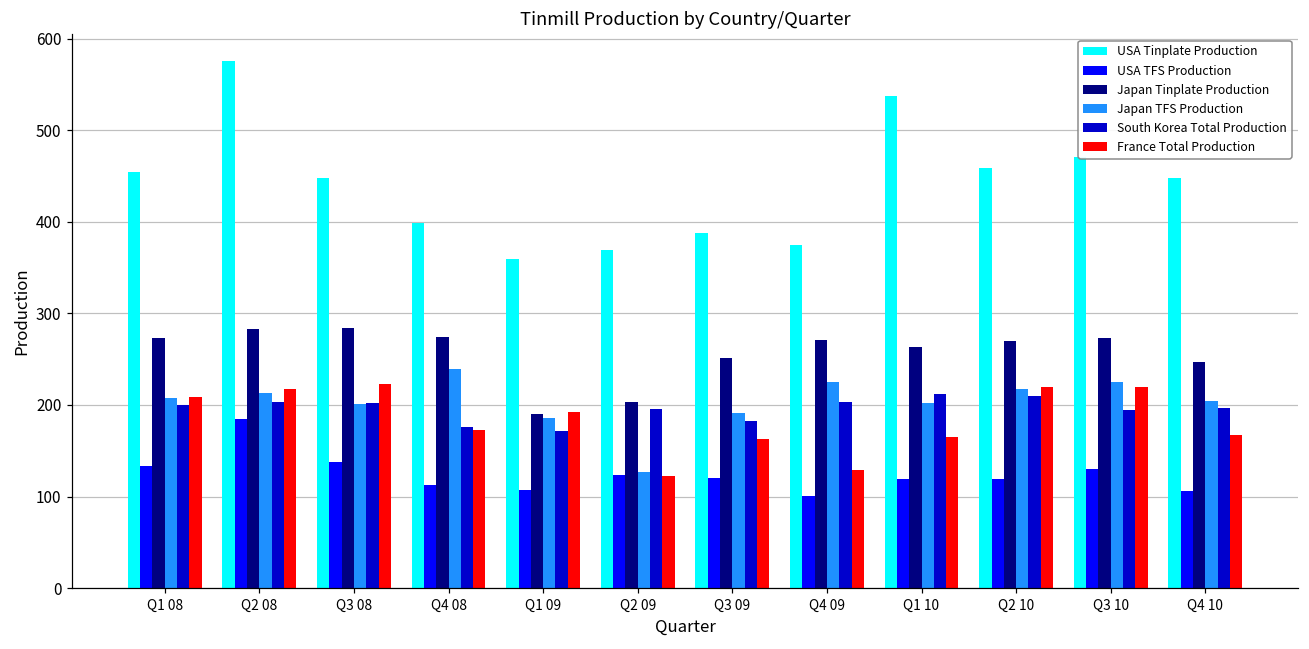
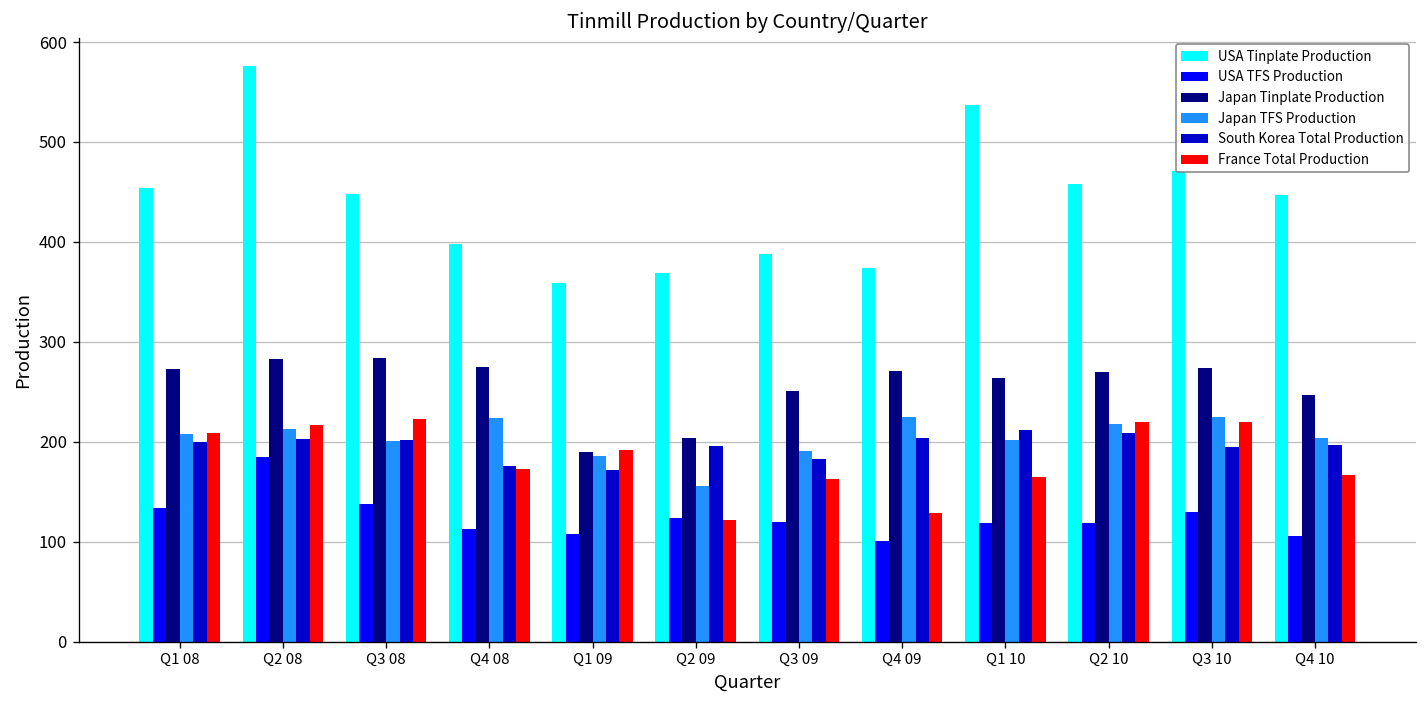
Japan TFS Production, Q4 08: 240 -> 220
Japan TFS Production, Q2 09: 130 -> 160
